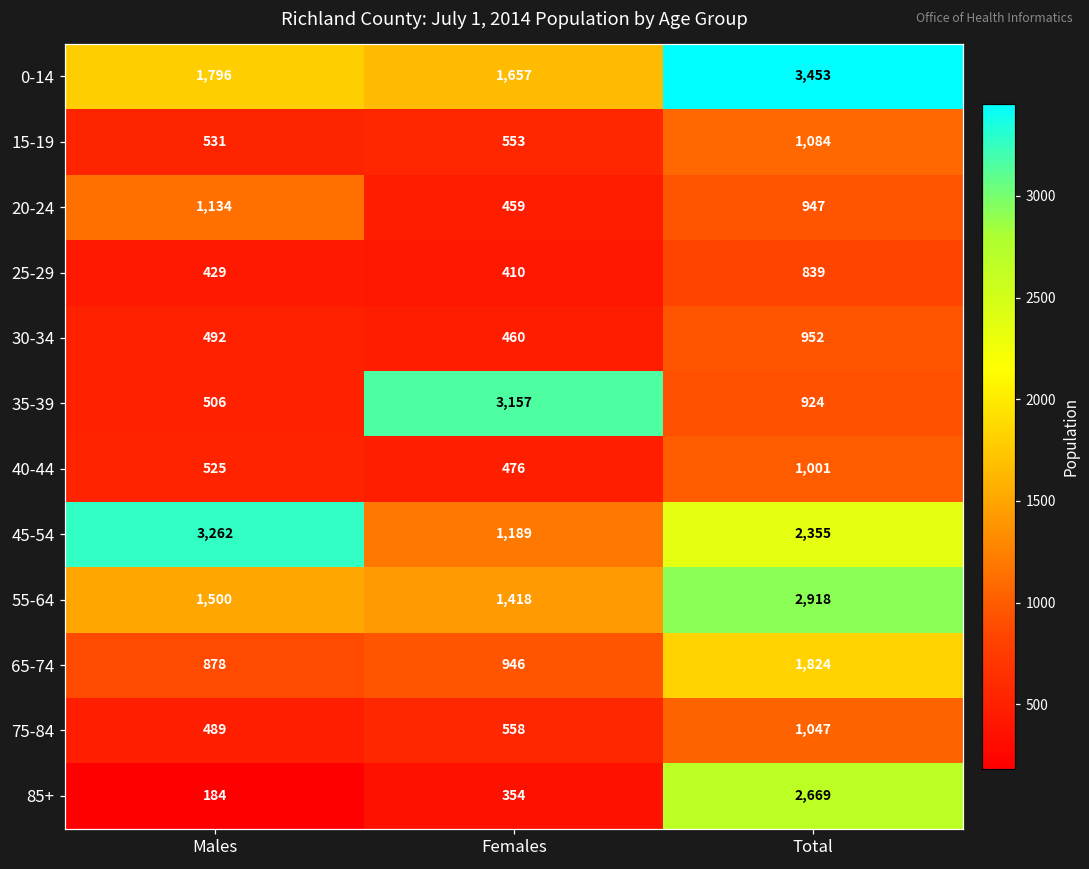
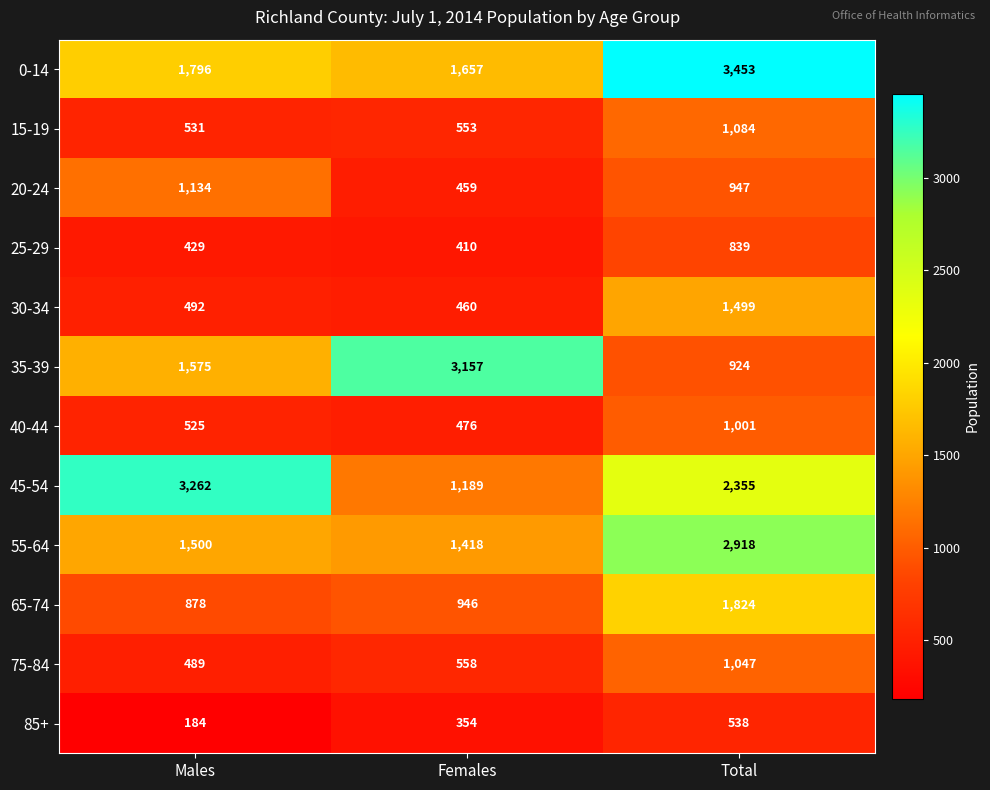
30-34, Total: 952 -> 1,499
35-39, Males: 506 -> 1,575
85+, Total: 2,669 -> 538
